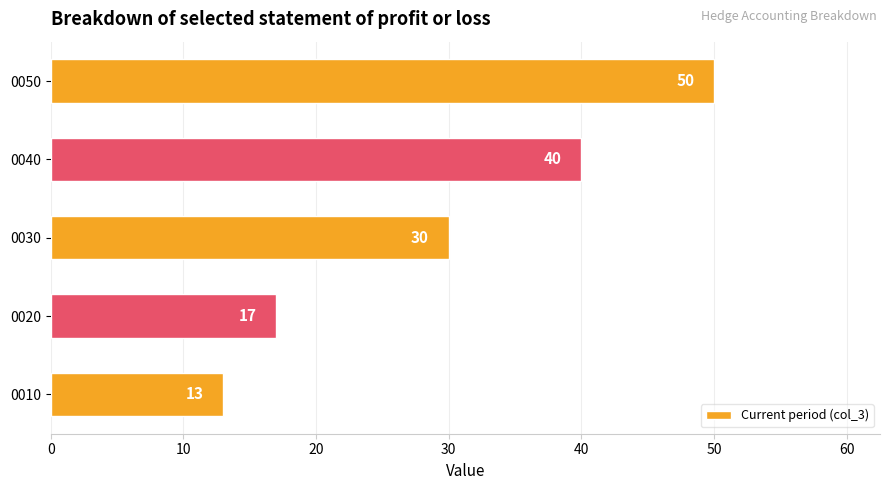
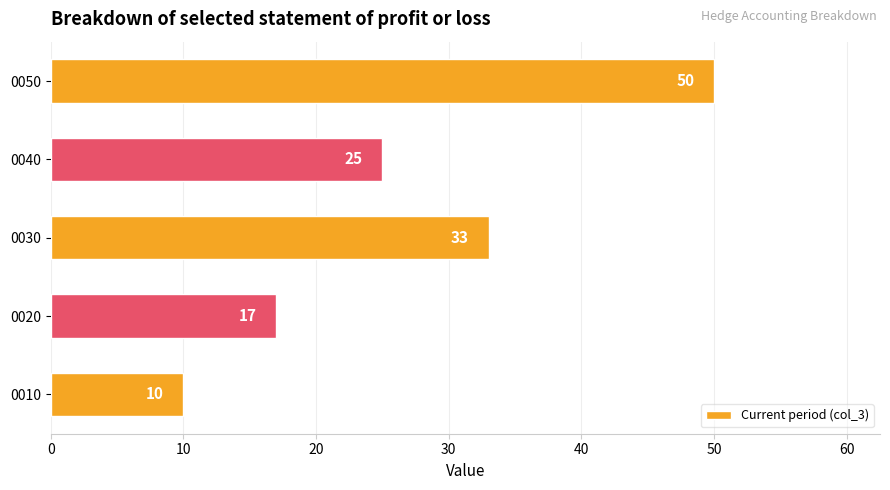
0040: 40 -> 25
0030: 30 -> 33
0010: 13 -> 10
